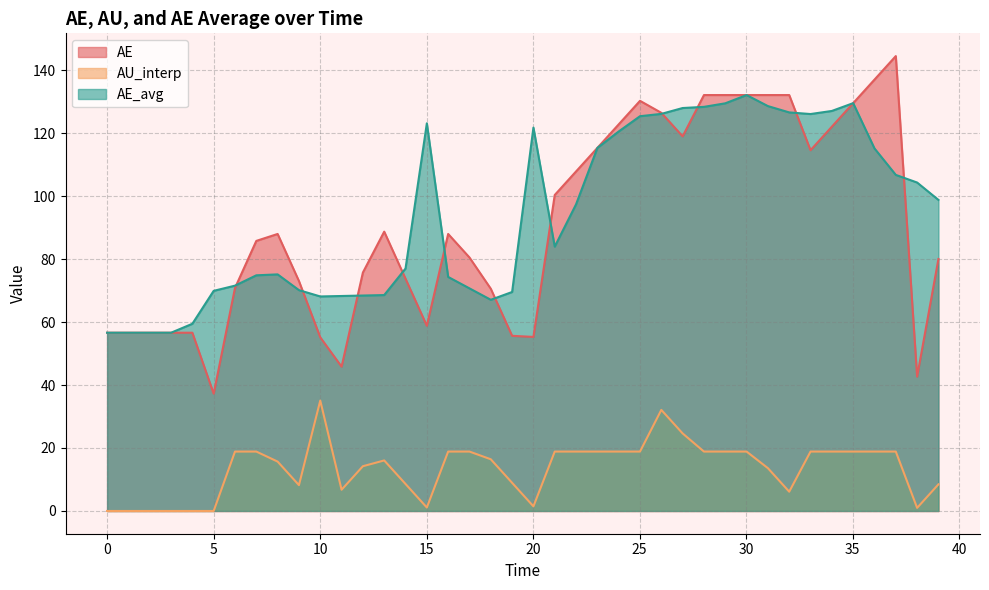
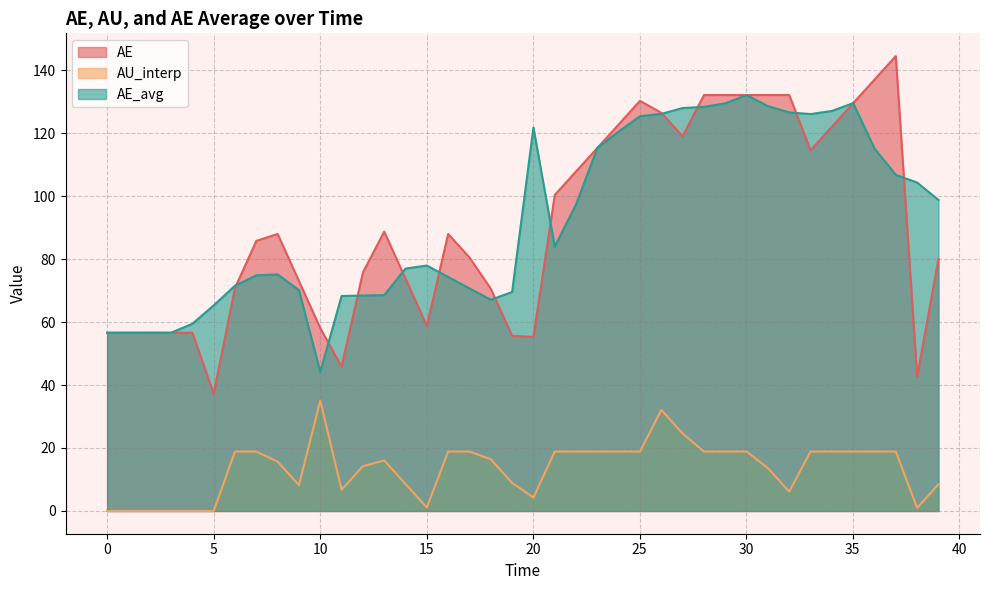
AE_avg, 5: 70 -> 65
AE, 10: 55 -> 58
AE_avg, 10: 68 -> 44
AE_avg, 15: 123 -> 78
AU_interp, 20: 1 -> 4
